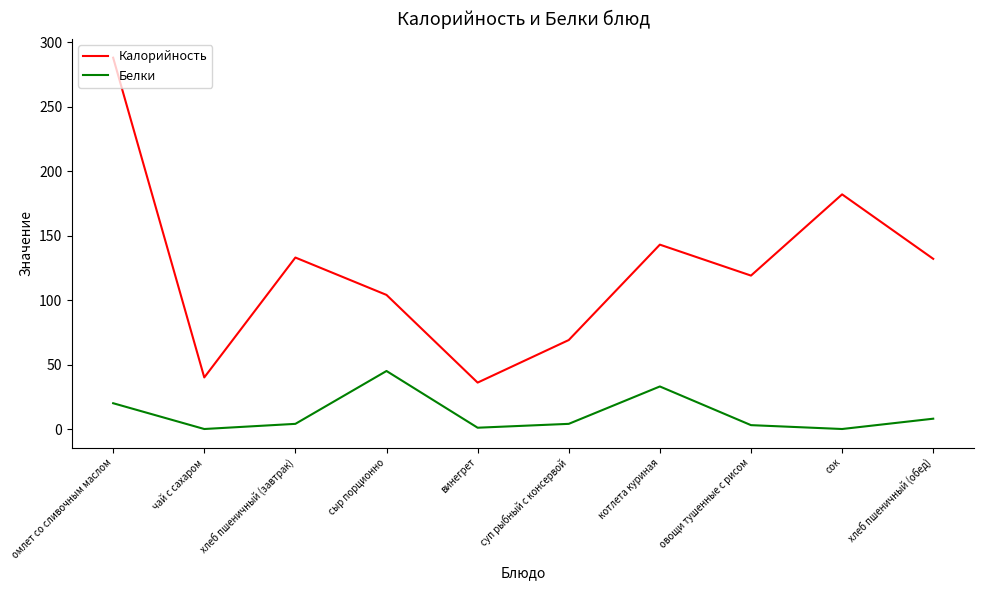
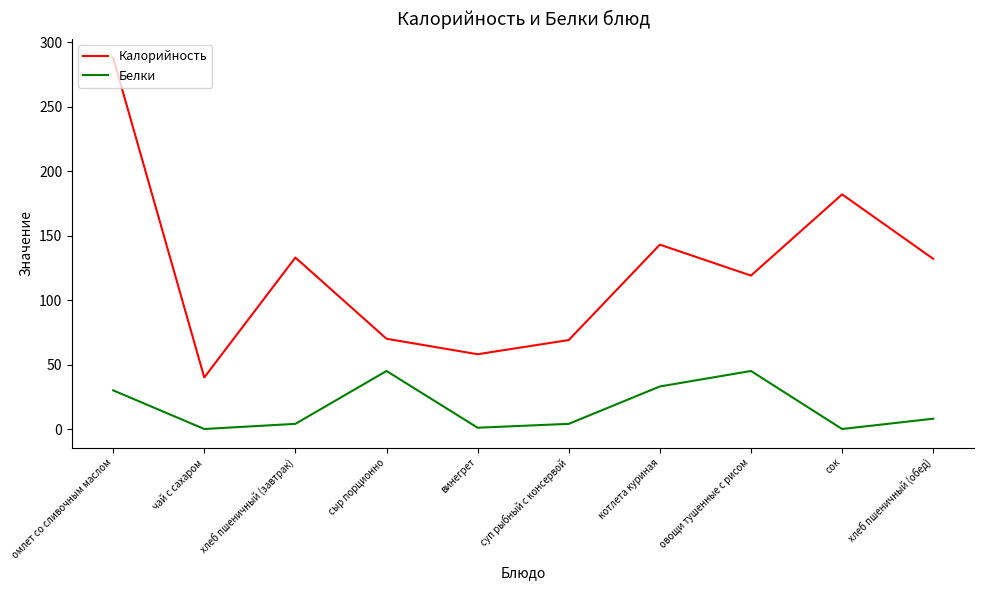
Белки, омлет со сливочным маслом: 20 -> 30
Калорийность, сыр порционно: 104 -> 70
Калорийность, винегрет: 36 -> 58
Белки, овощи тушенные с рисом: 3 -> 45
